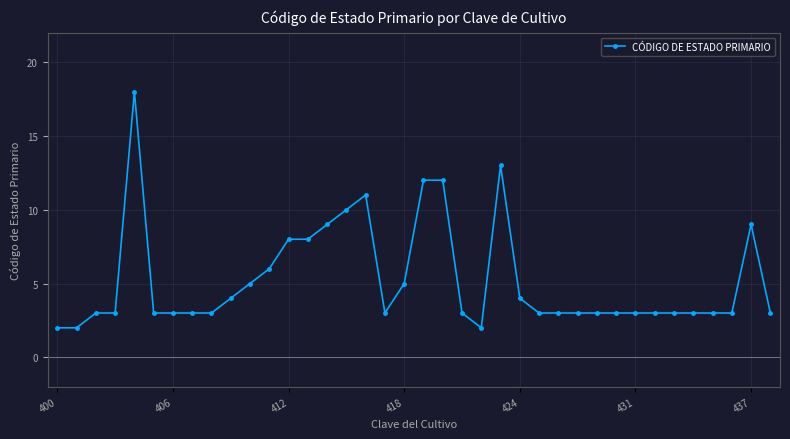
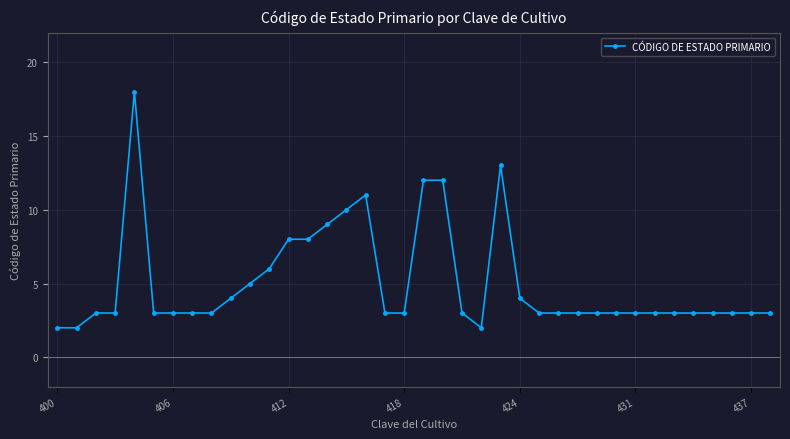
418: 5 -> 3
437: 9 -> 3
